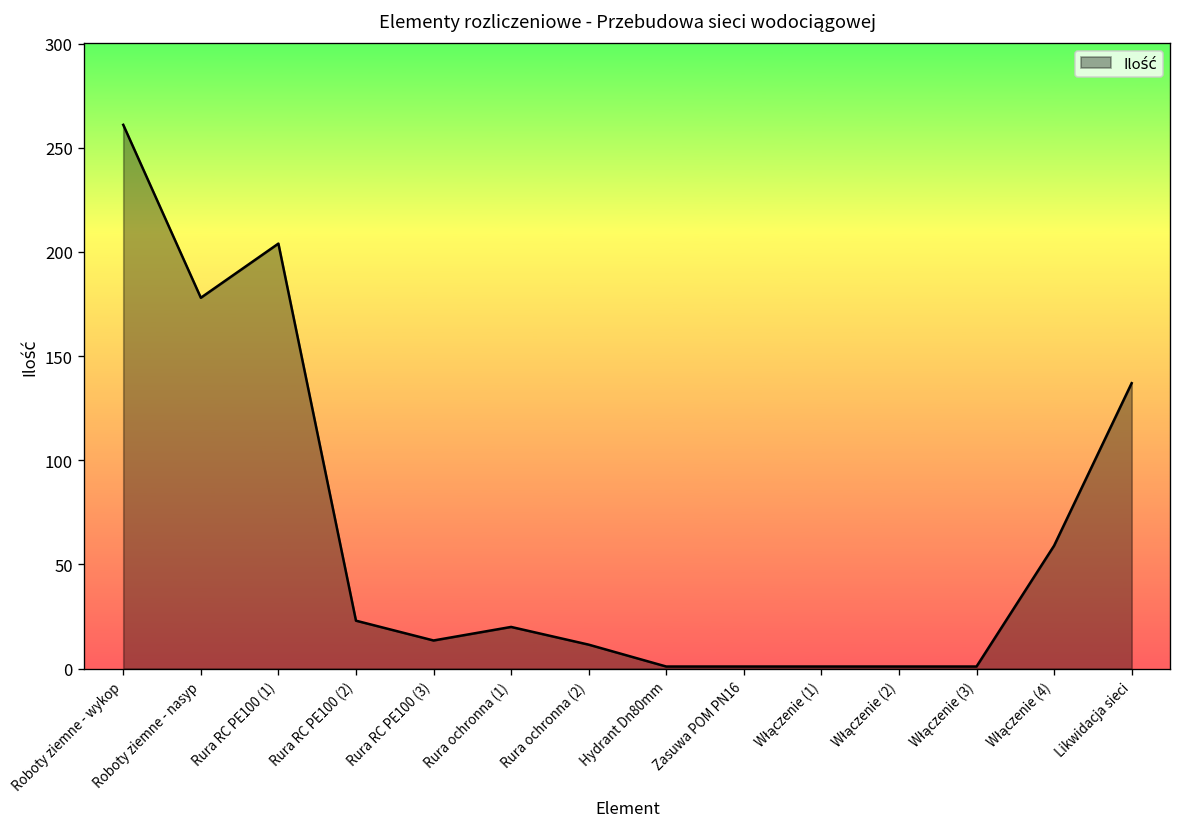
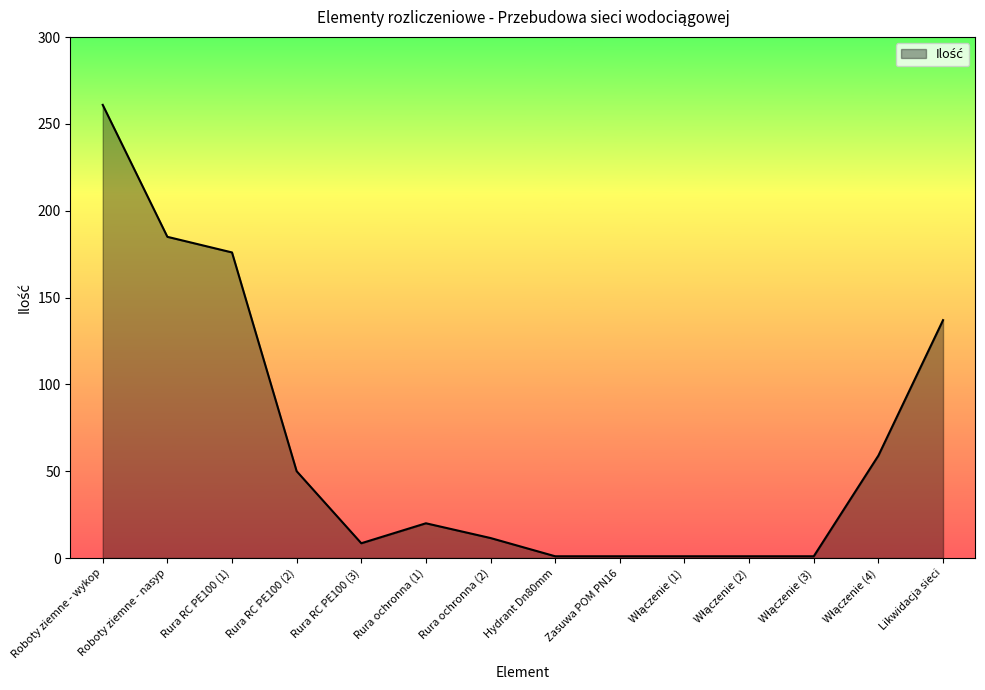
Roboty ziemne - nasyp: 178 -> 185
Rura RC PE100 (1): 204 -> 176
Rura RC PE100 (2): 23 -> 50
Rura RC PE100 (3): 14 -> 9
